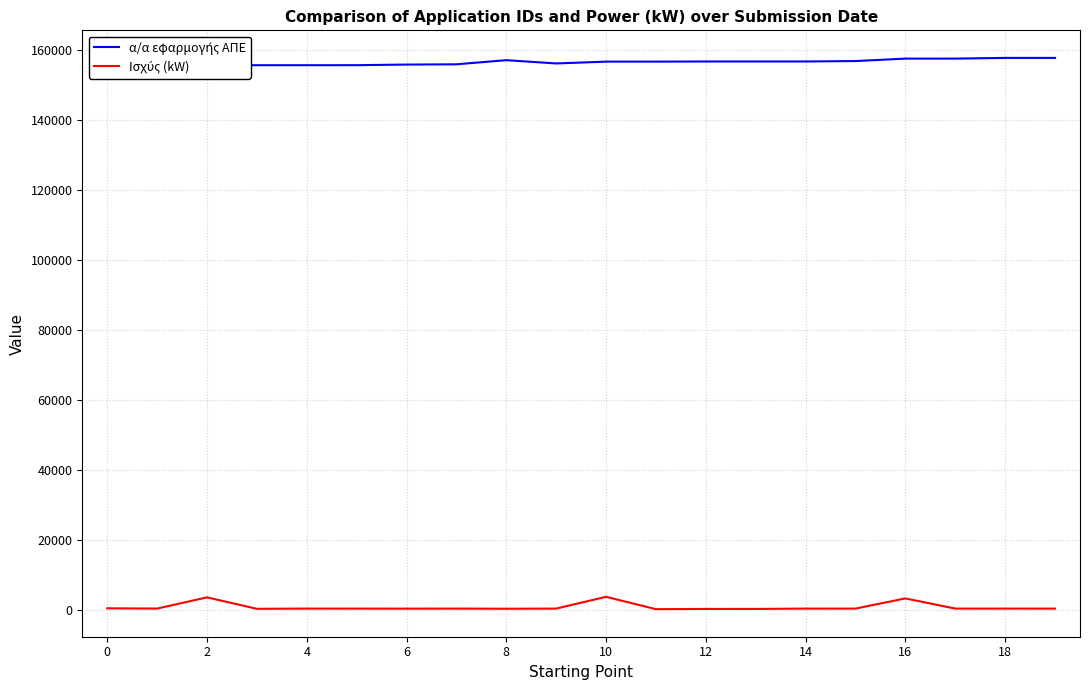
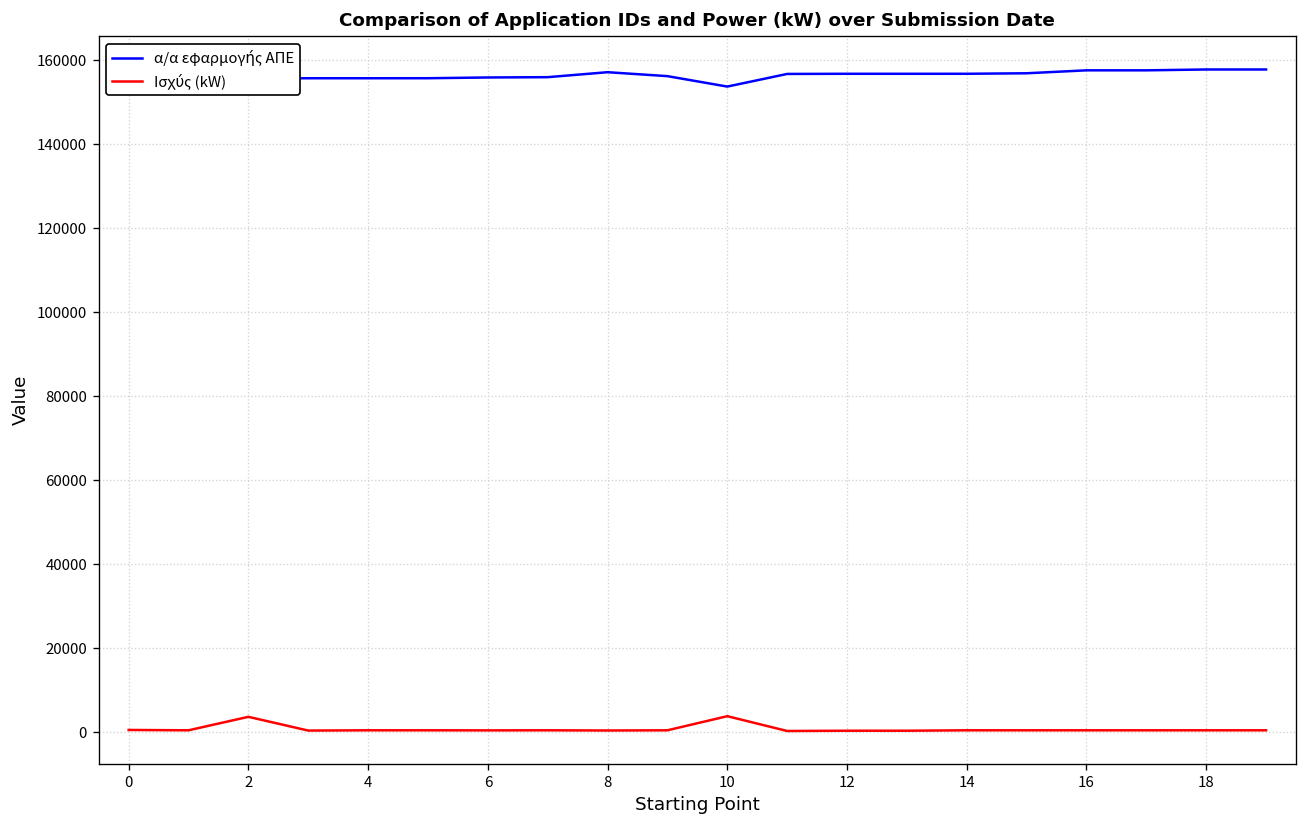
α/α εφαρμογής ΑΠΕ, 10: 157000 -> 154000
Ισχύς (kW), 16: 3000 -> 0
